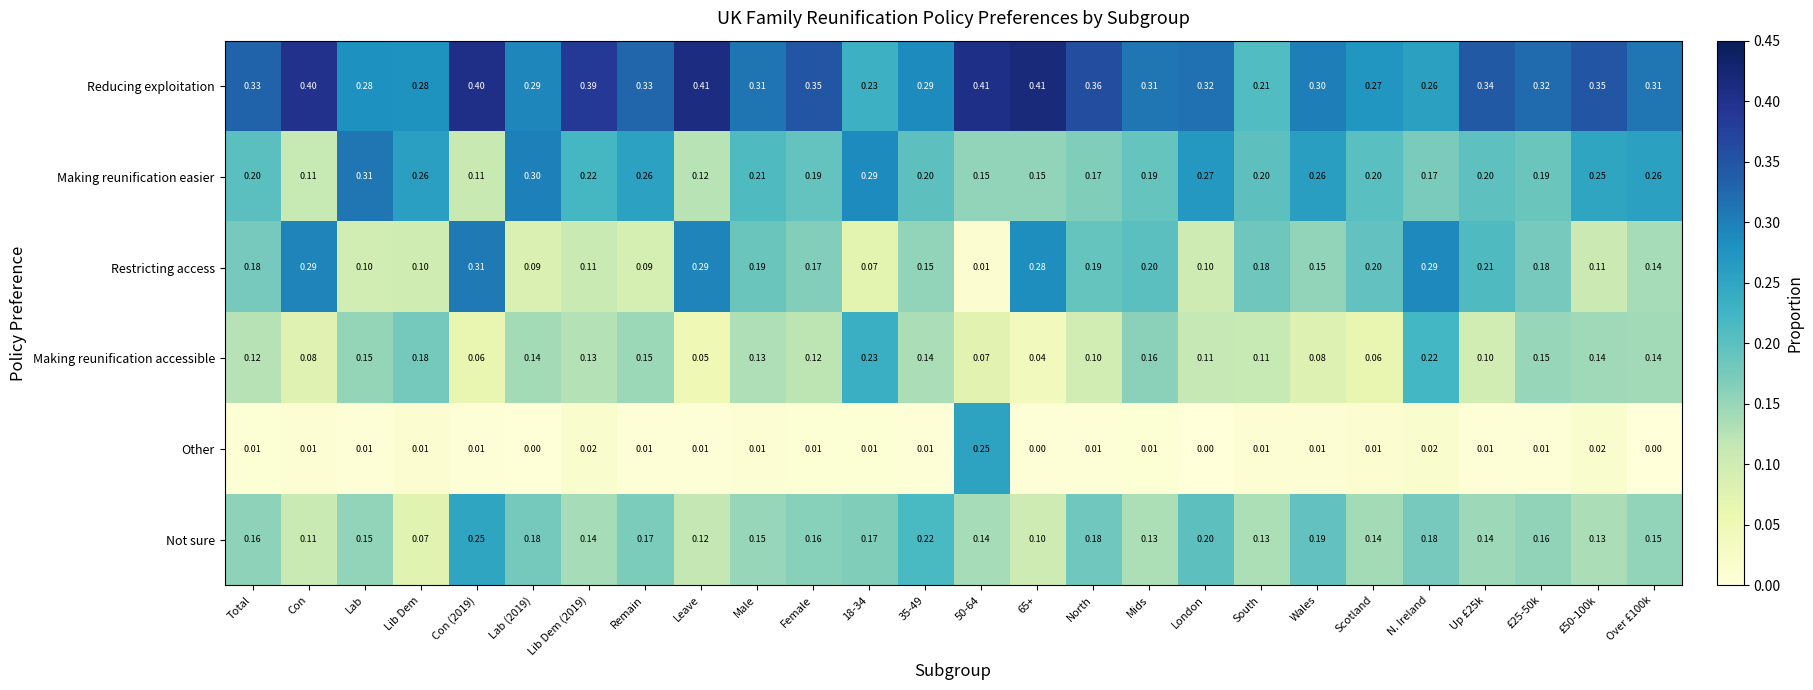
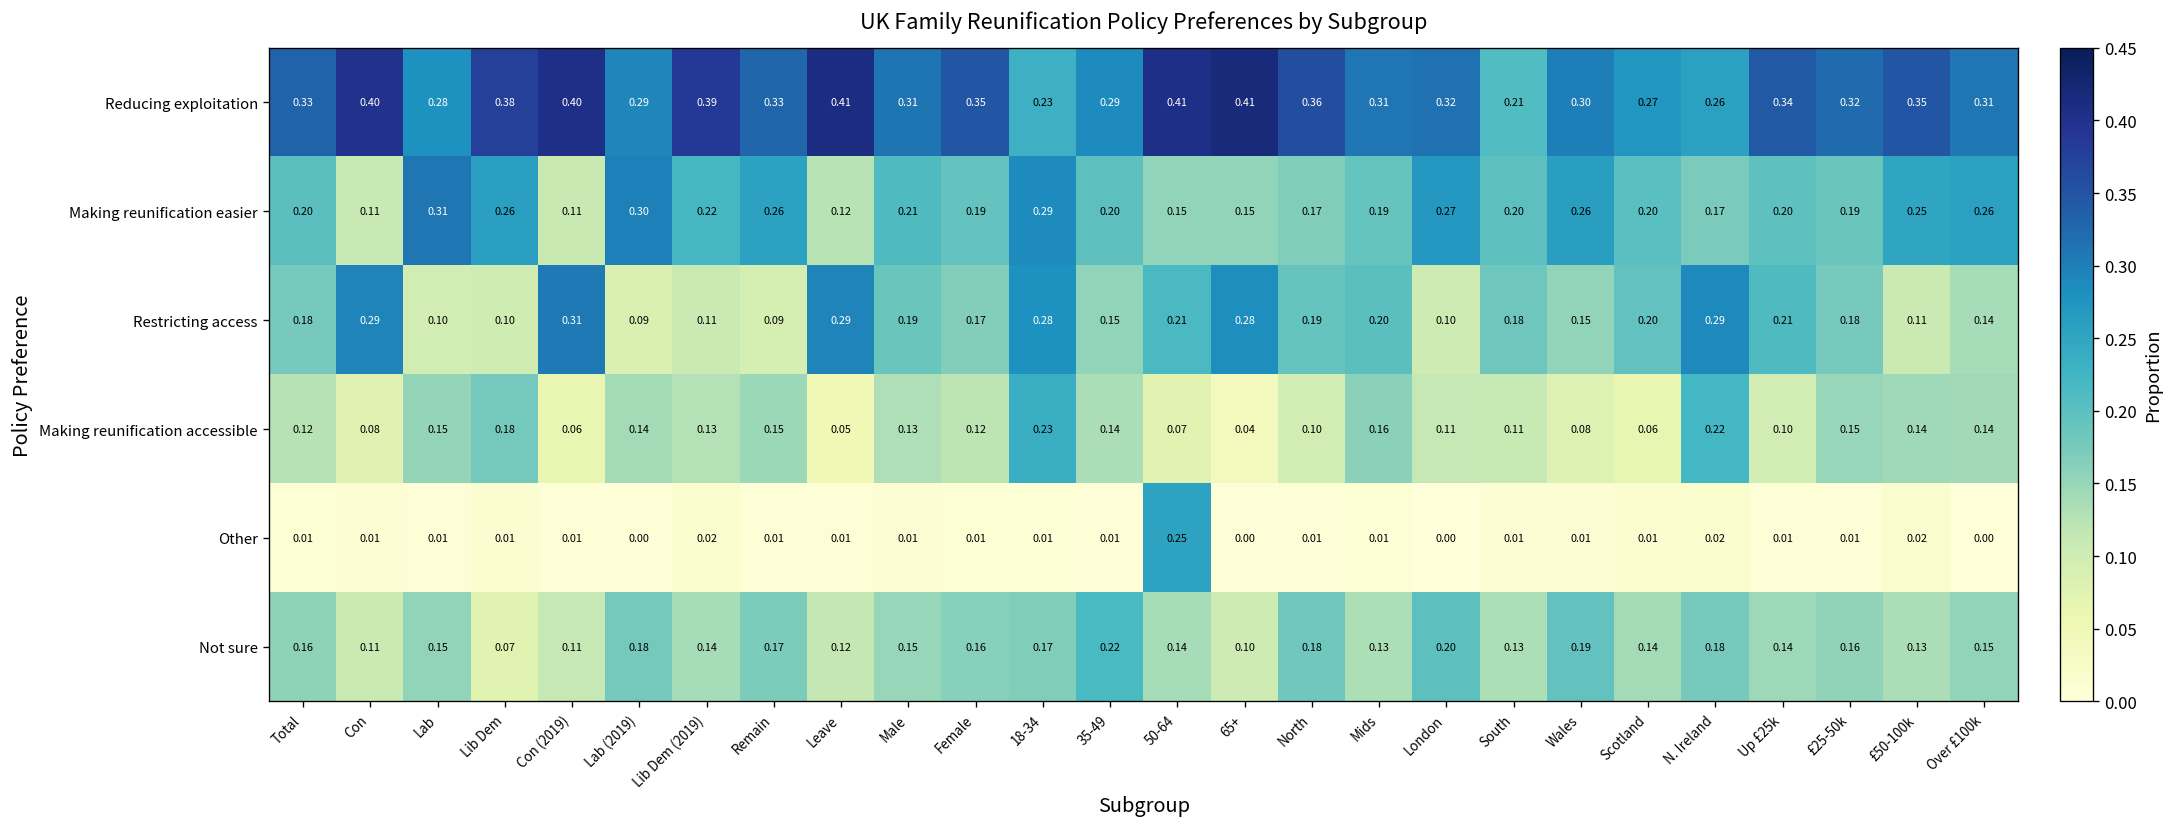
Reducing exploitation, Lib Dem: 0.28 -> 0.38
Restricting access, 18-34: 0.07 -> 0.28
Restricting access, 50-64: 0.01 -> 0.21
Not sure, Con (2019): 0.25 -> 0.11
